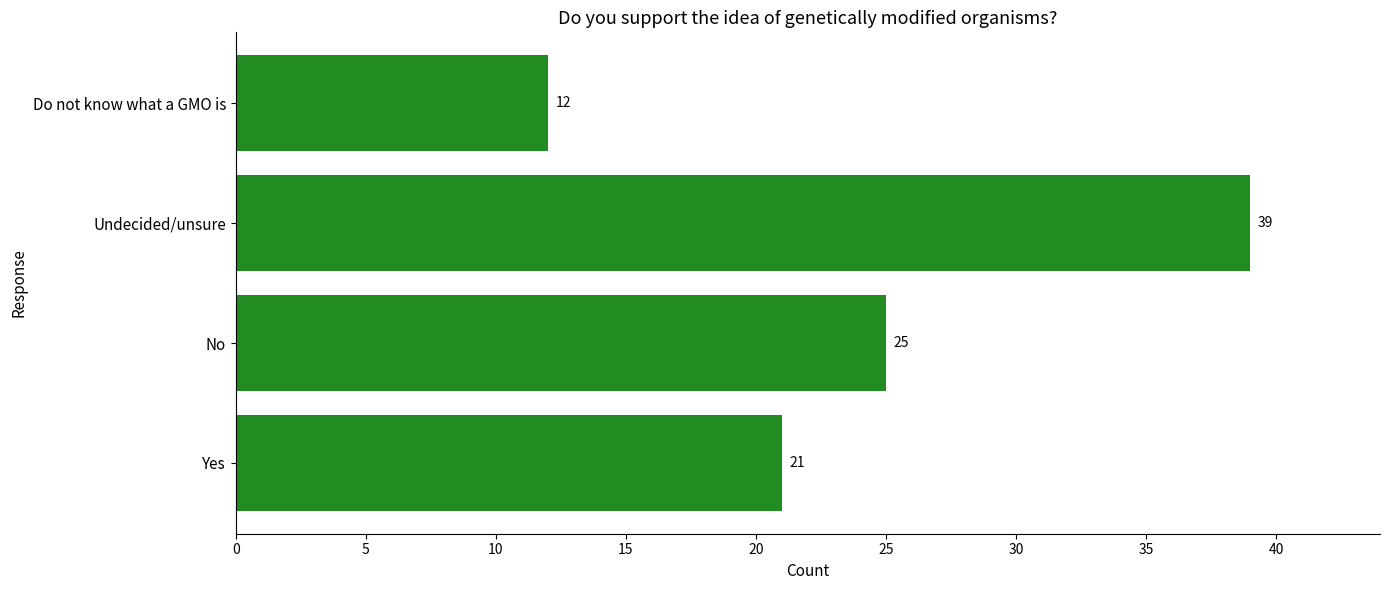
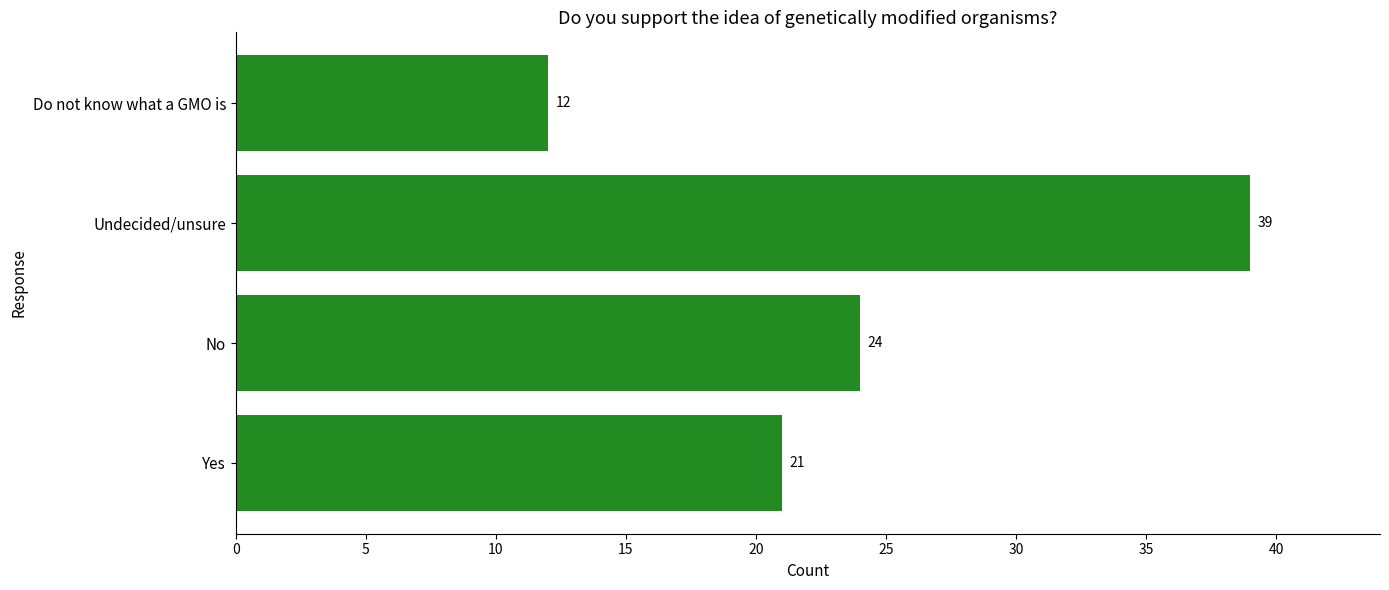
No: 25 -> 24
